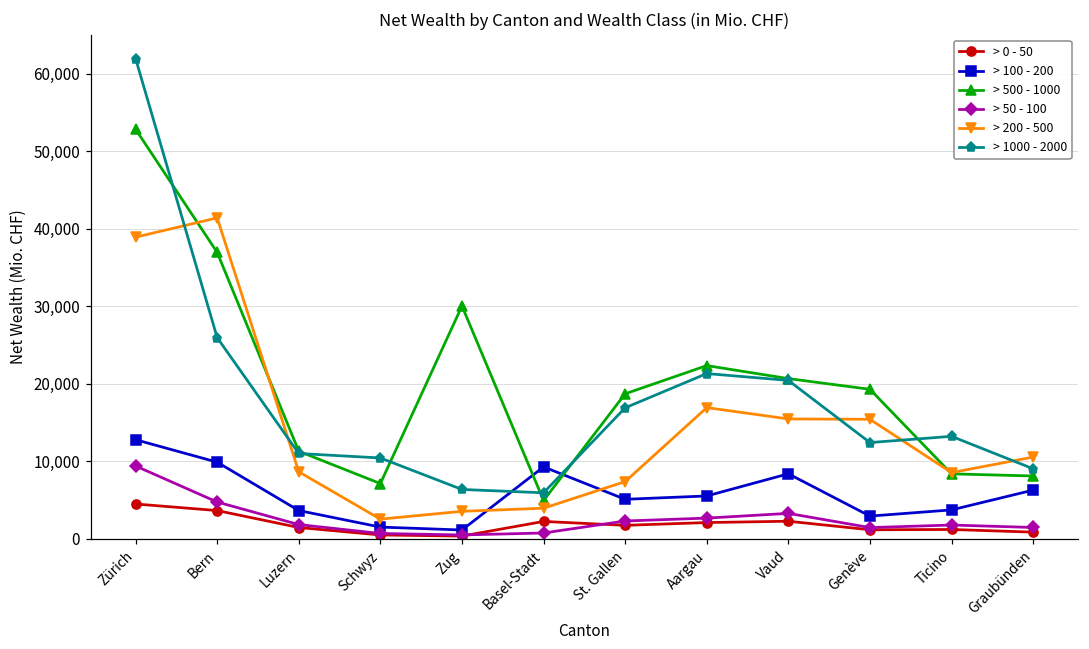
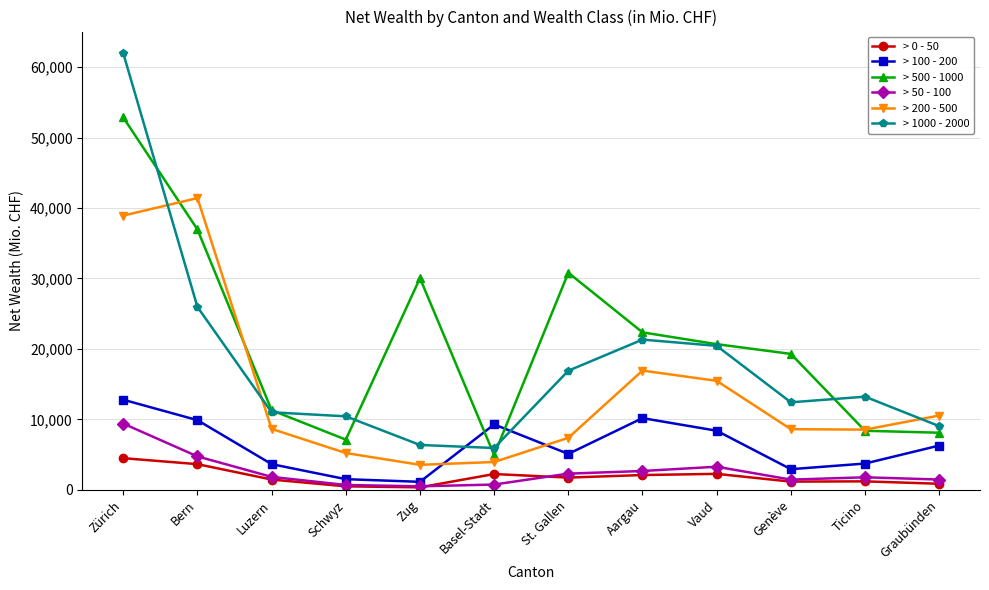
> 200 - 500, Schwyz: 3,000 -> 5,000
> 500 - 1000, St. Gallen: 19,000 -> 31,000
> 100 - 200, Aargau: 6,000 -> 10,000
> 200 - 500, Genève: 15,000 -> 9,000
